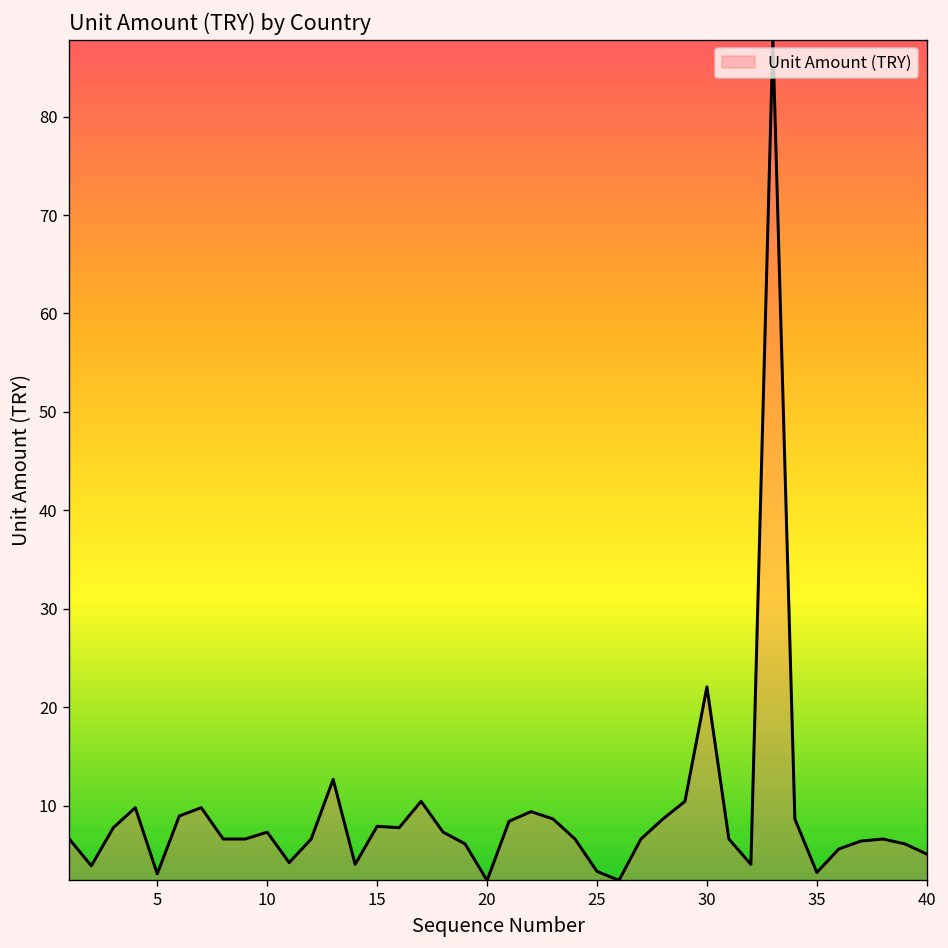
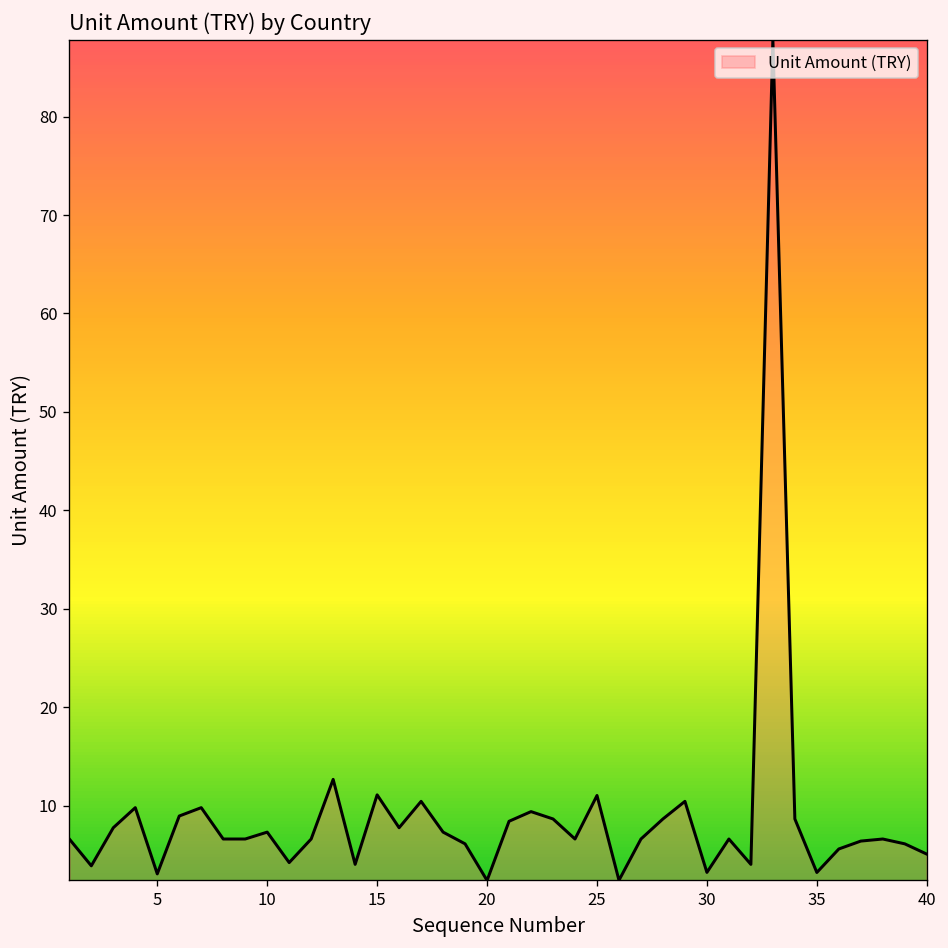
15: 8 -> 11
25: 3 -> 11
30: 22 -> 3
